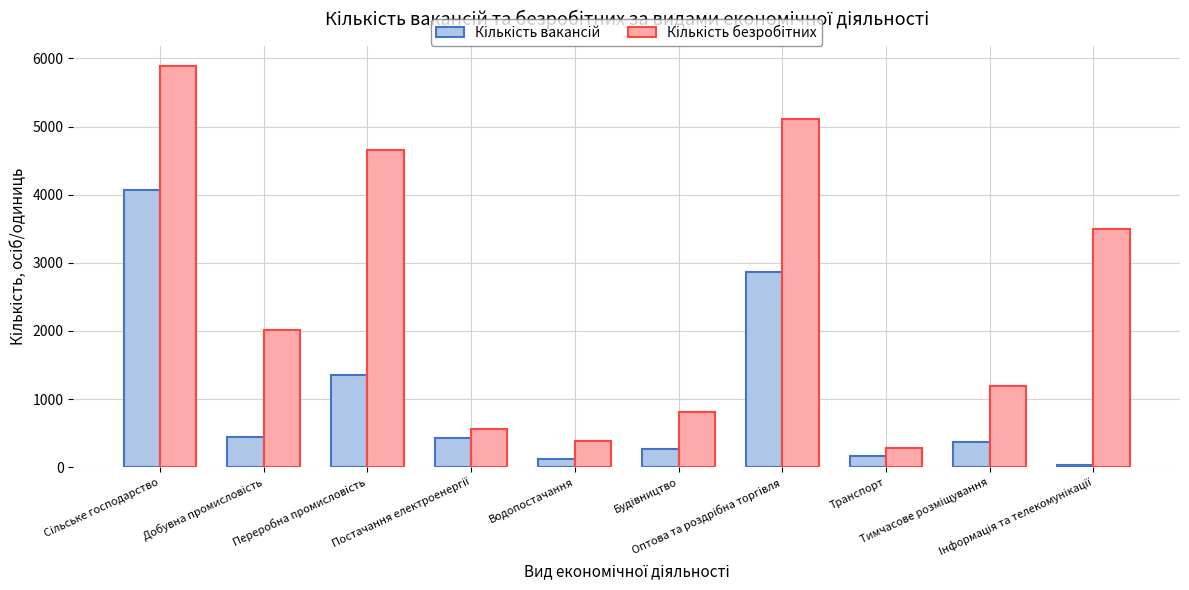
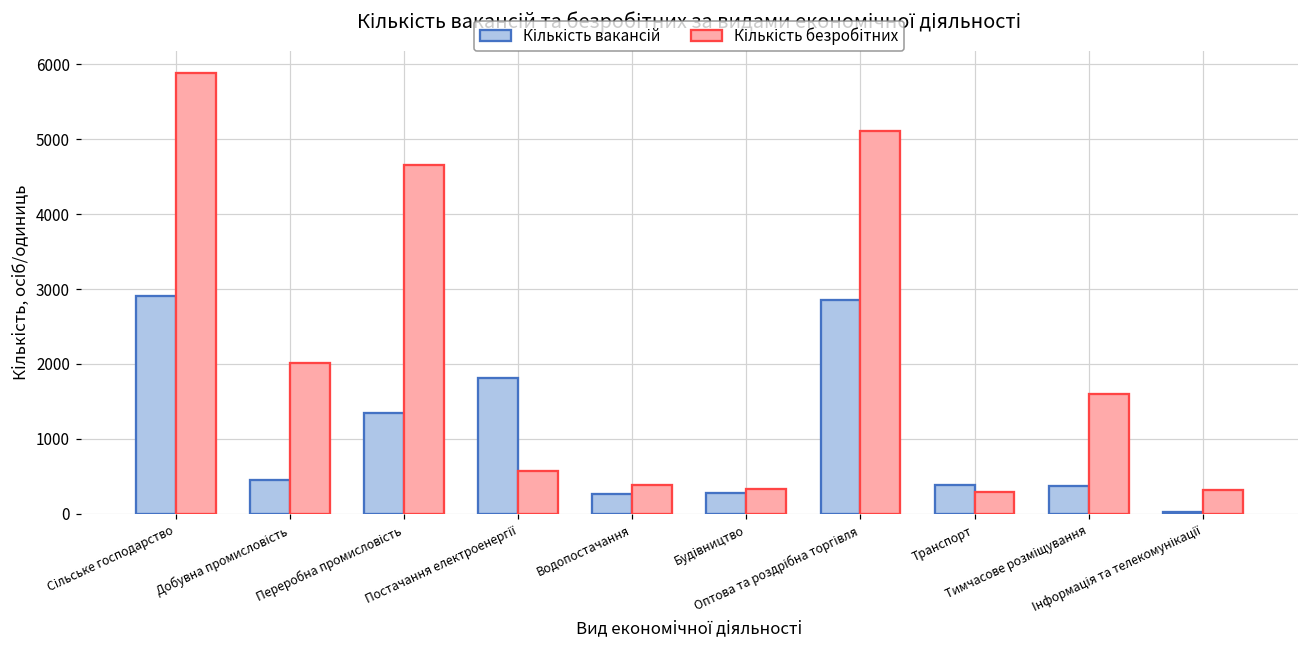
Кількість вакансій, Сільське господарство: 4100 -> 2900
Кількість вакансій, Постачання електроенергії: 400 -> 1800
Кількість вакансій, Водопостачання: 100 -> 300
Кількість безробітних, Будівництво: 800 -> 300
Кількість вакансій, Транспорт: 200 -> 400
Кількість безробітних, Тимчасове розміщування: 1200 -> 1600
Кількість безробітних, Інформація та телекомунікації: 3500 -> 300
